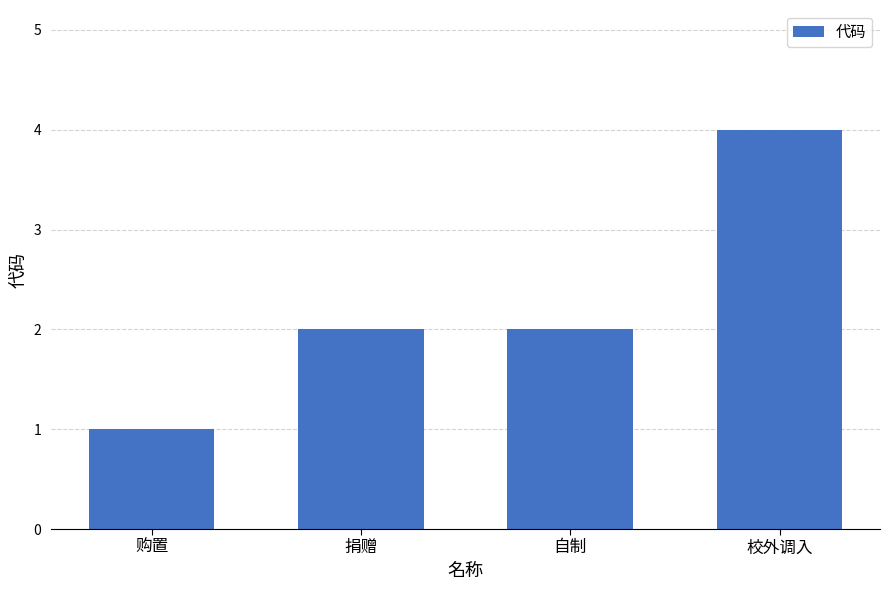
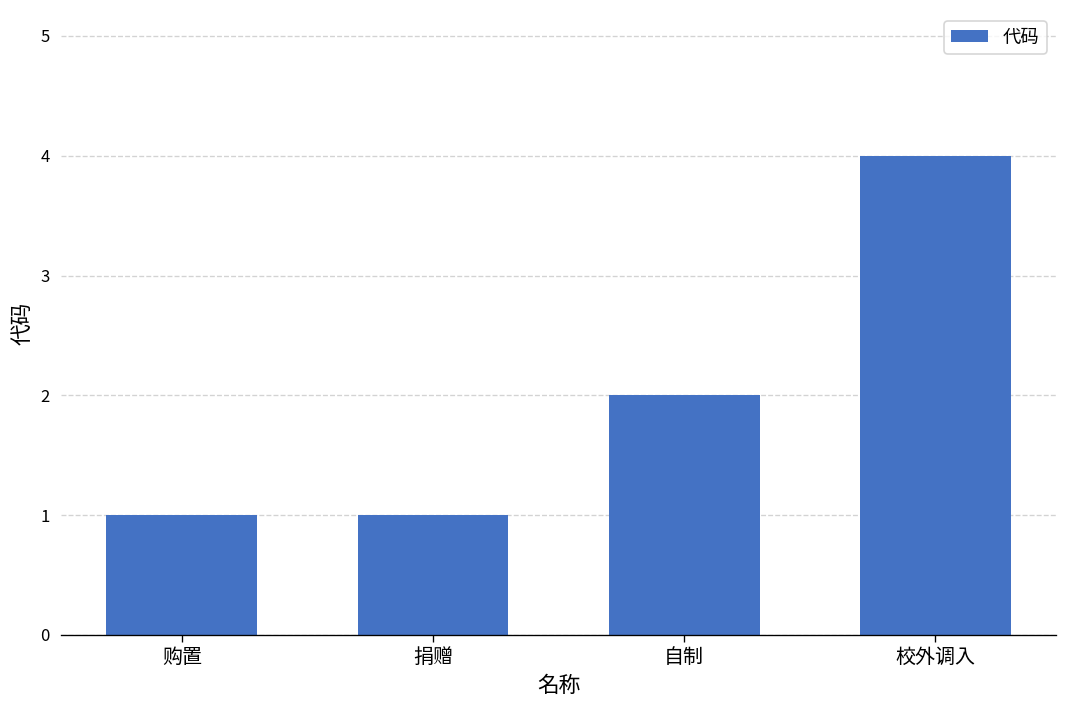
捐赠: 2 -> 1
